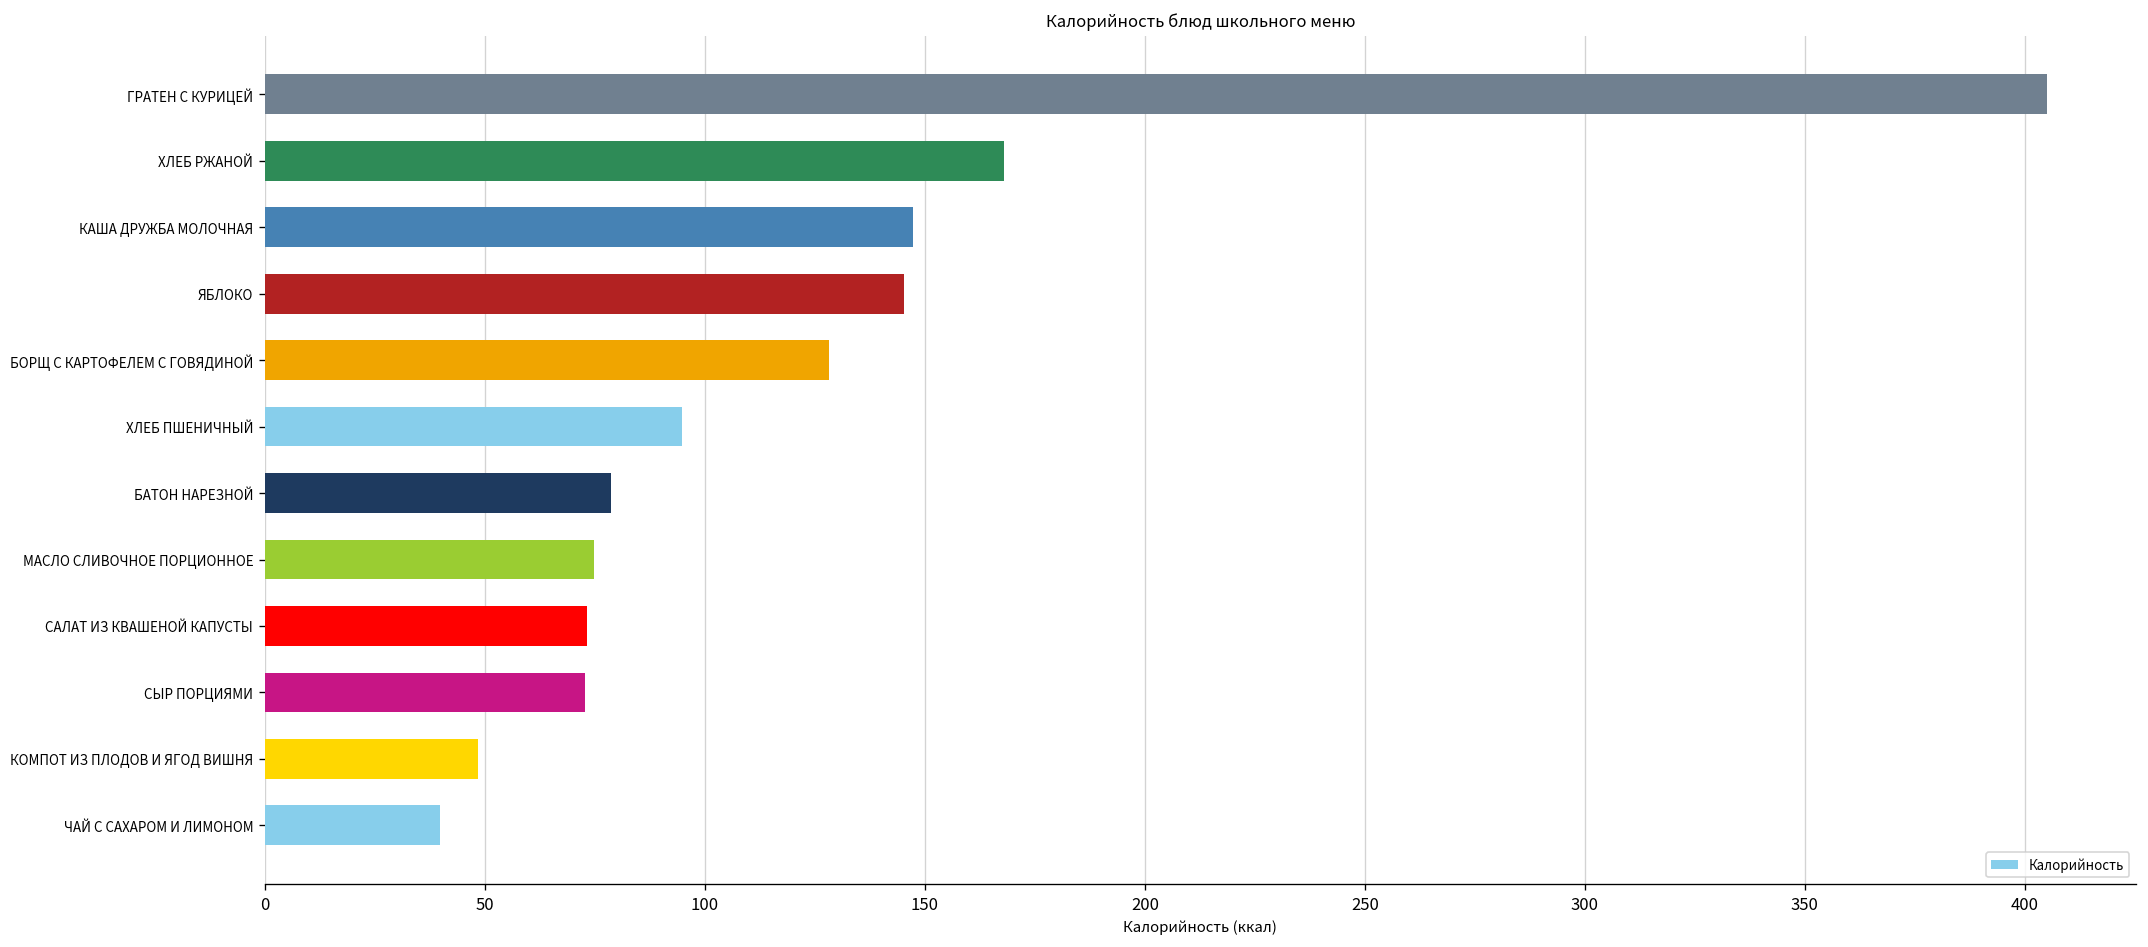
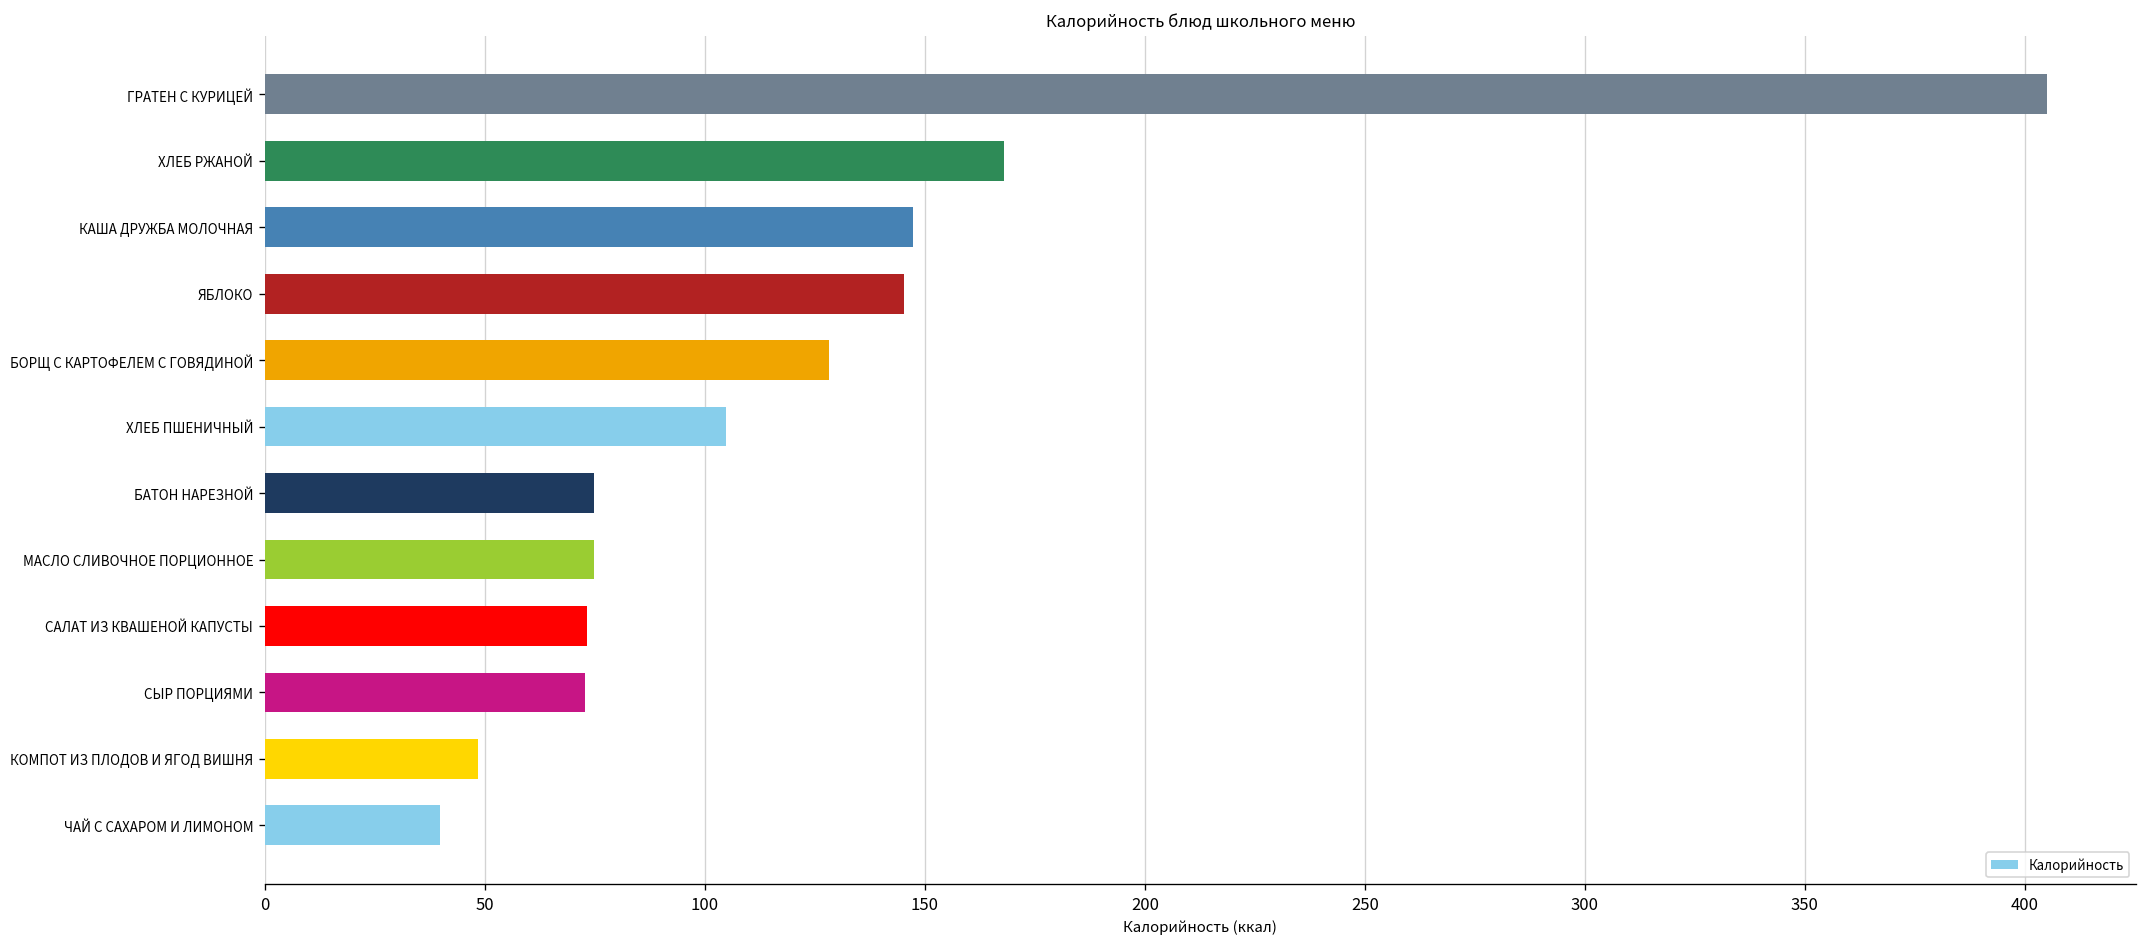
ХЛЕБ ПШЕНИЧНЫЙ: 95 -> 105
БАТОН НАРЕЗНОЙ: 79 -> 75
